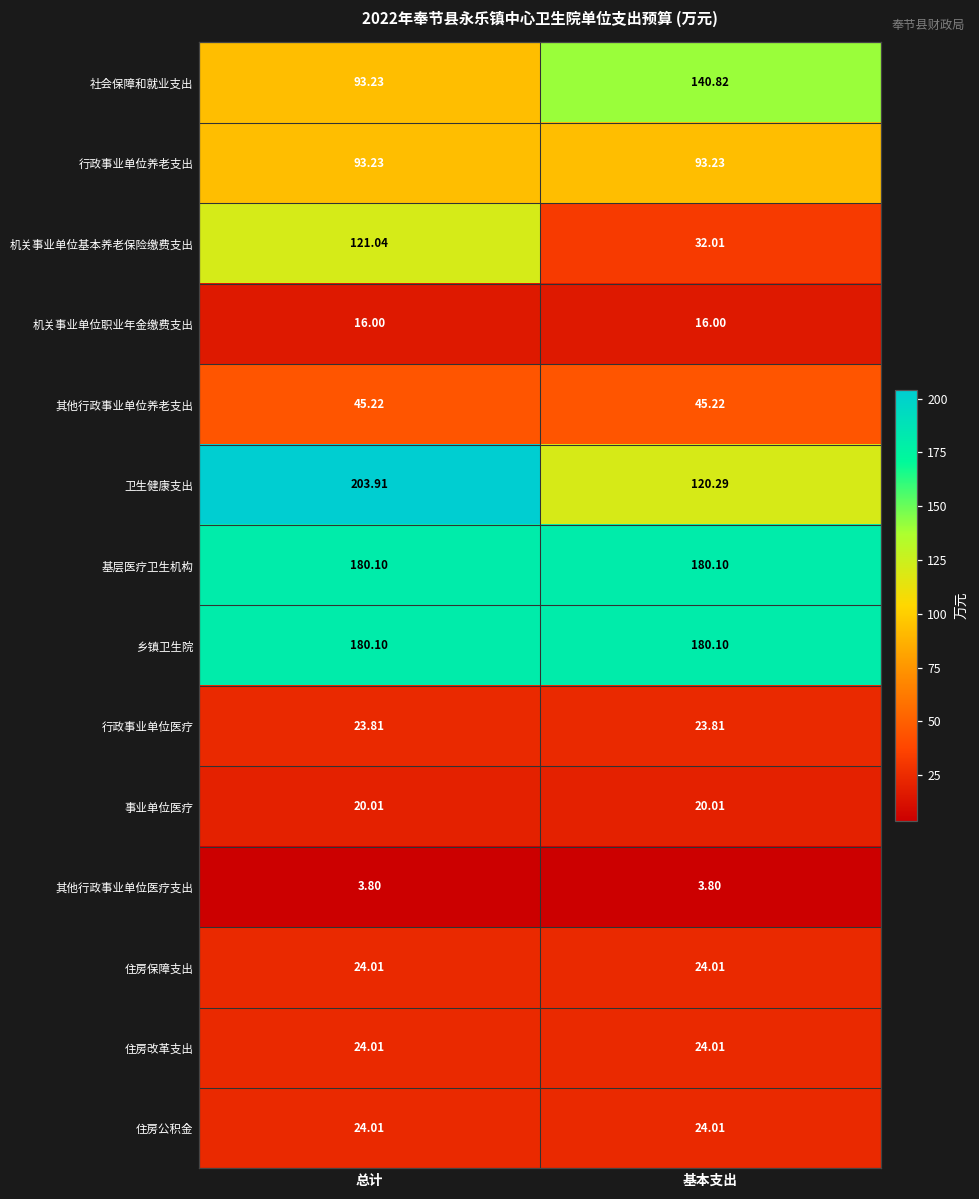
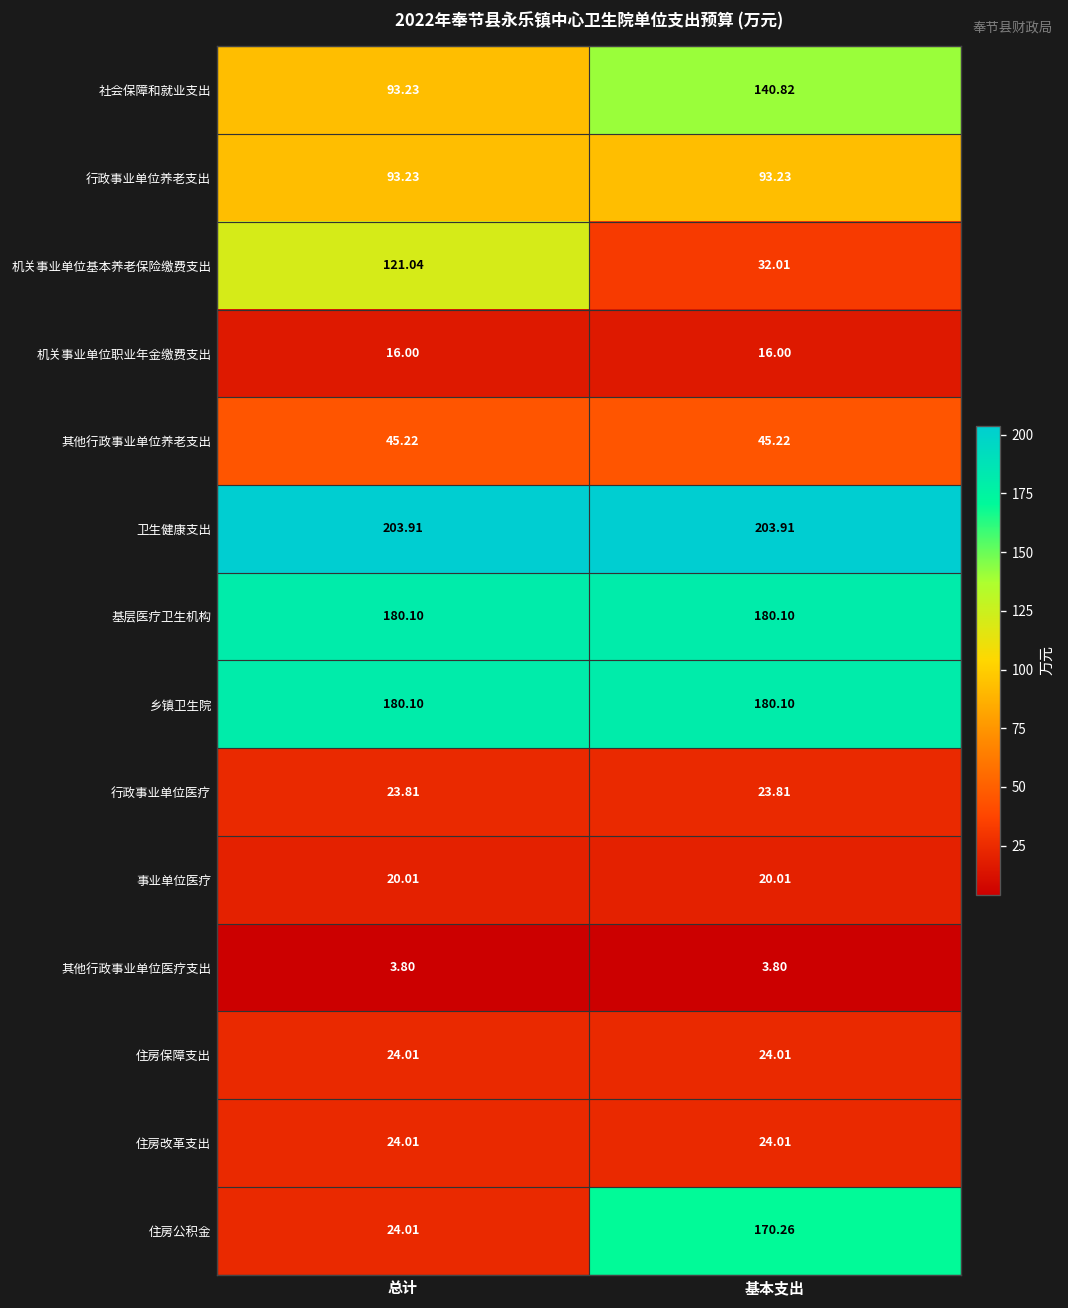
卫生健康支出, 基本支出: 120.29 -> 203.91
住房公积金, 基本支出: 24.01 -> 170.26
